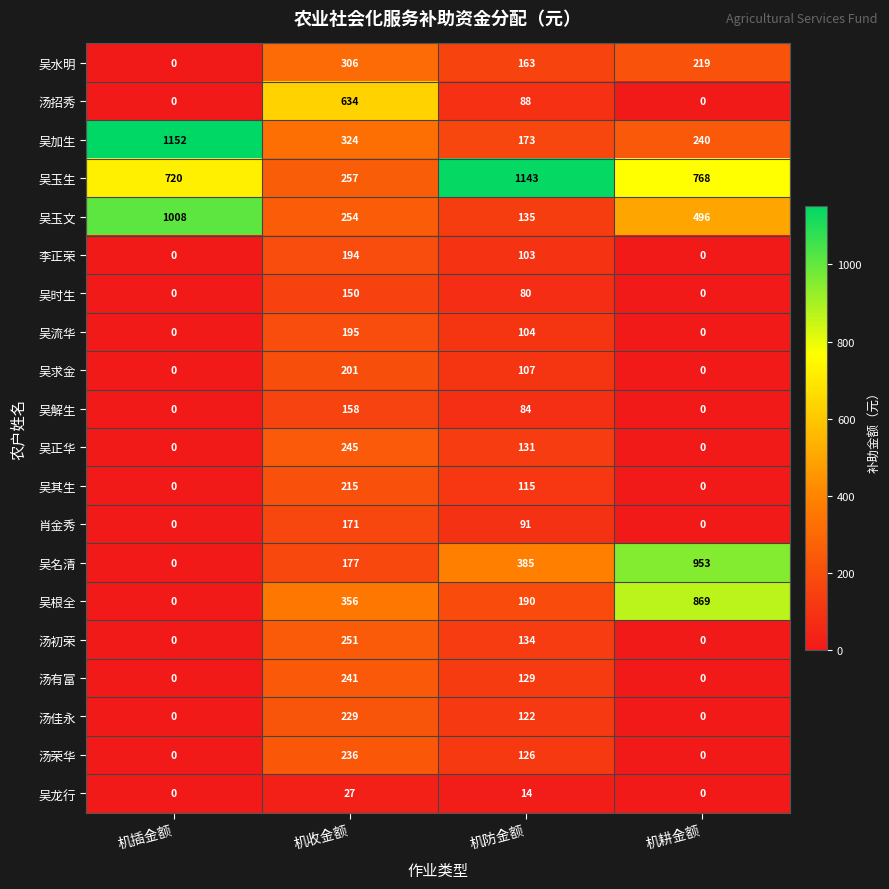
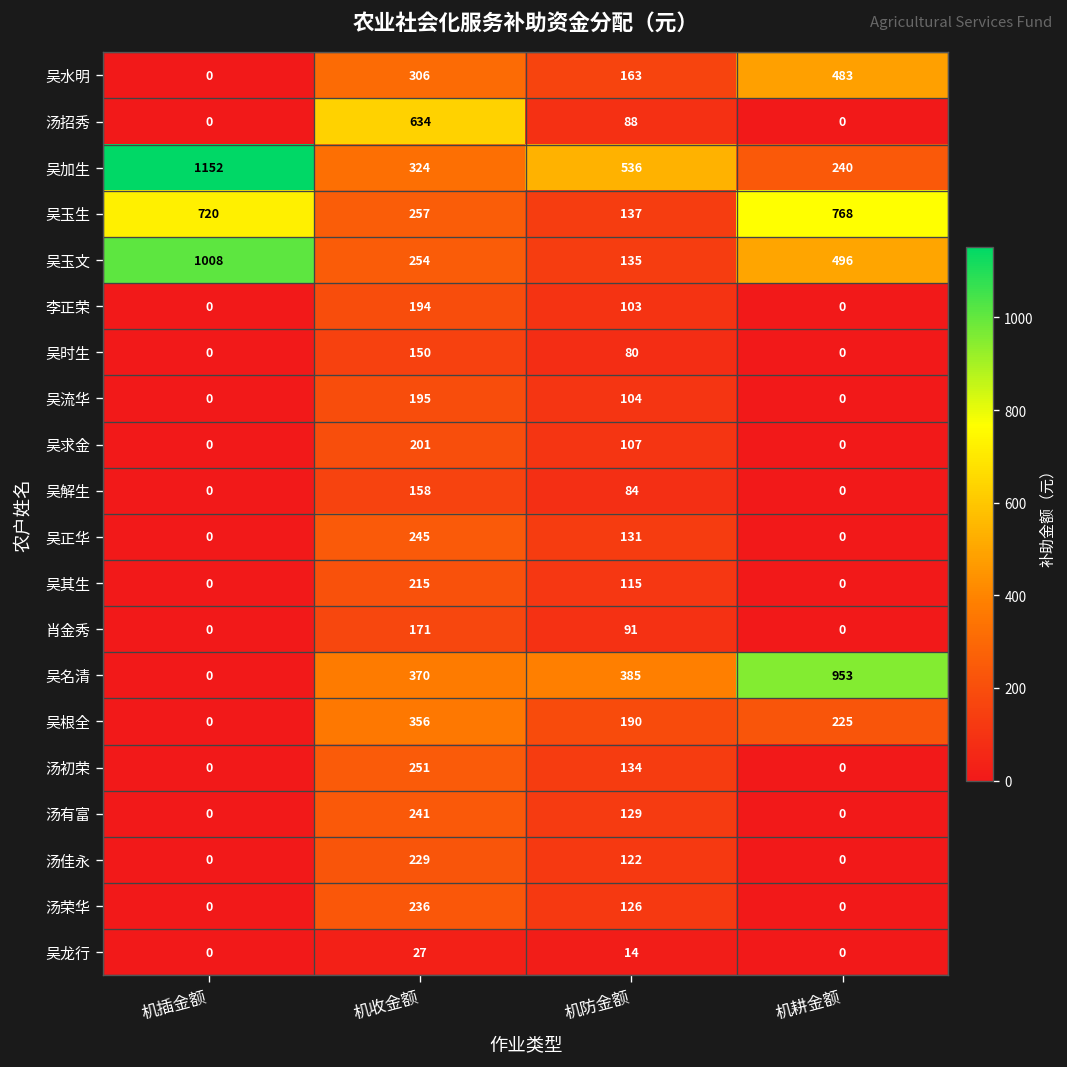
吴水明, 机耕金额: 219 -> 483
吴加生, 机防金额: 173 -> 536
吴玉生, 机防金额: 1143 -> 137
吴名清, 机收金额: 177 -> 370
吴根全, 机耕金额: 869 -> 225
